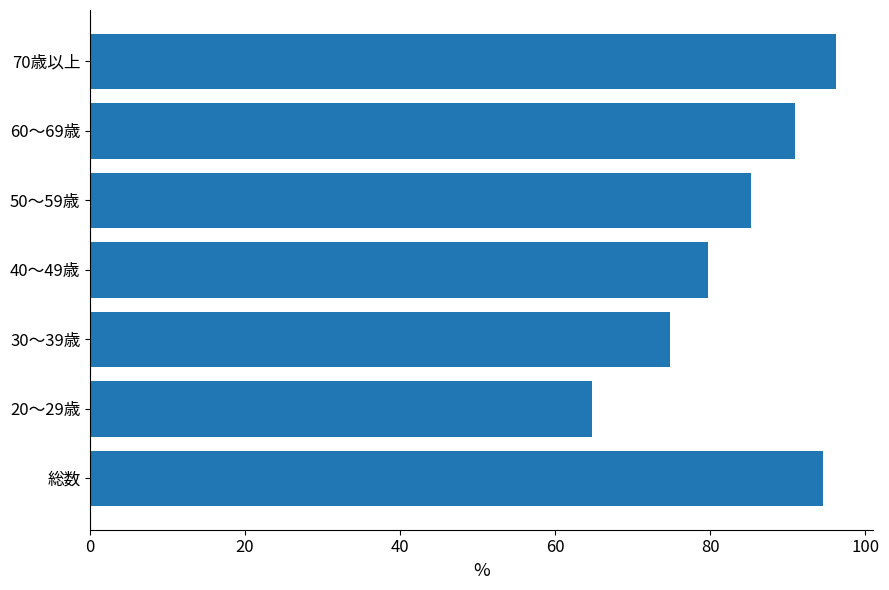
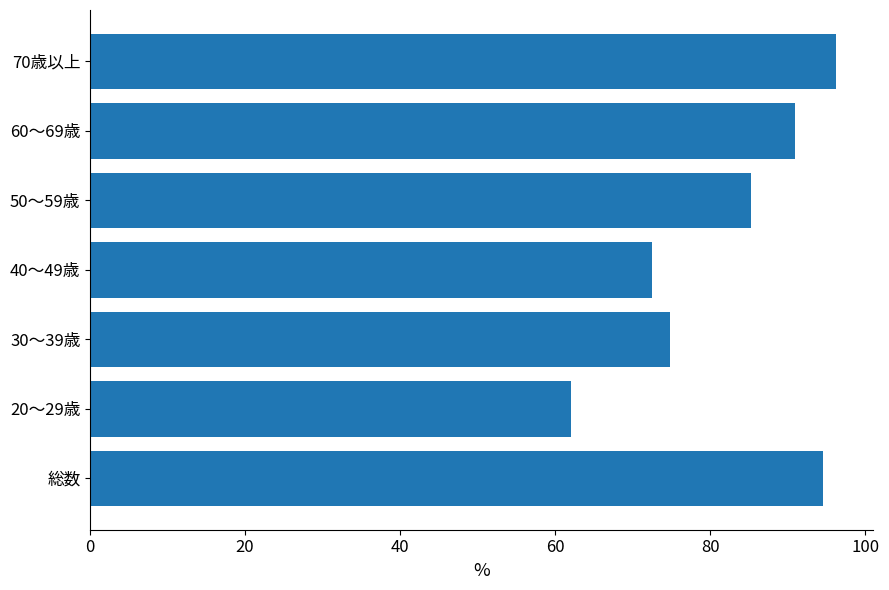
40～49歳: 80 -> 73
20～29歳: 65 -> 62
